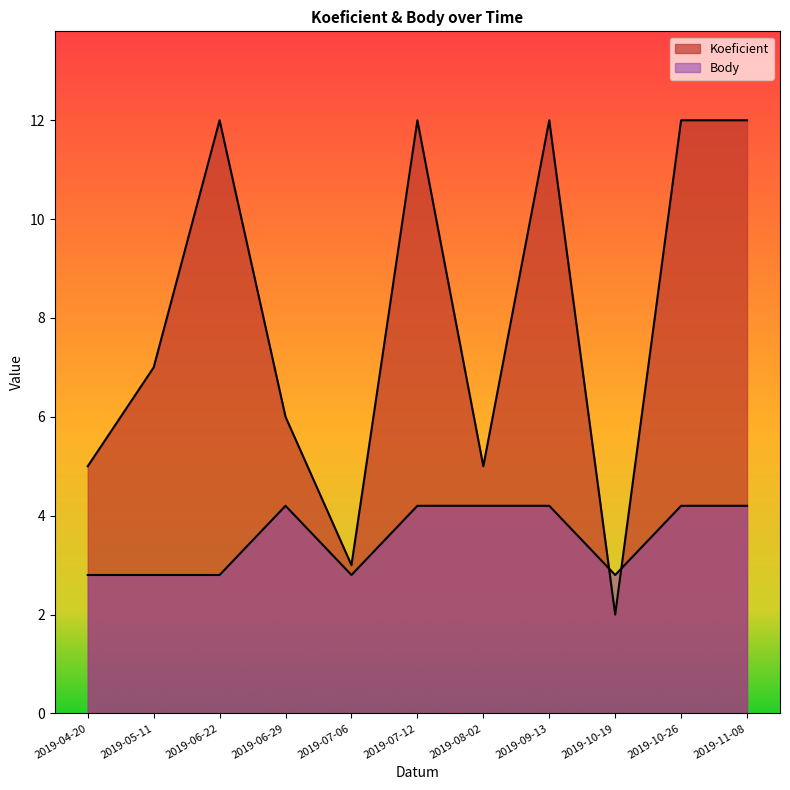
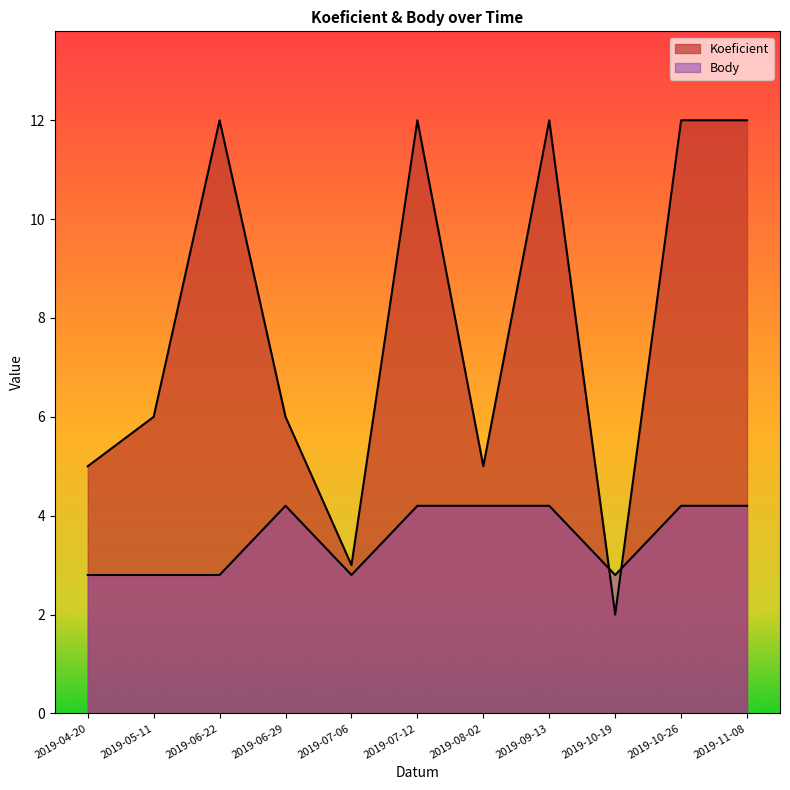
Koeficient, 2019-05-11: 7 -> 6
